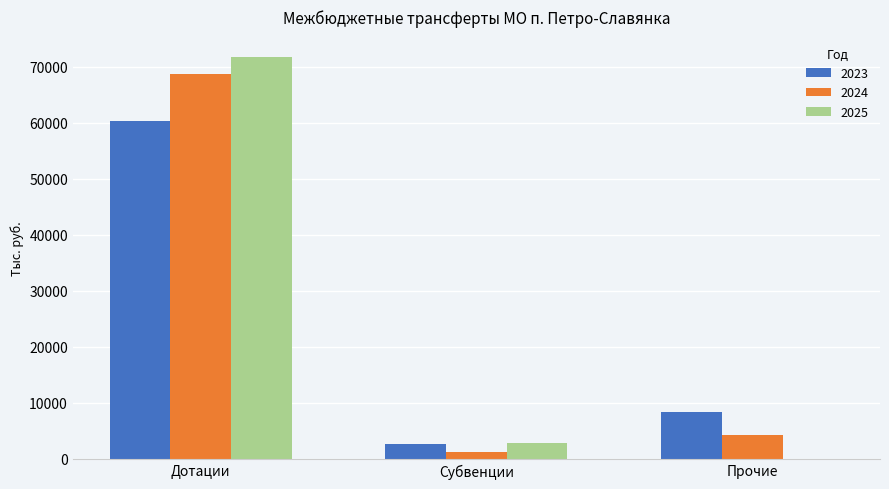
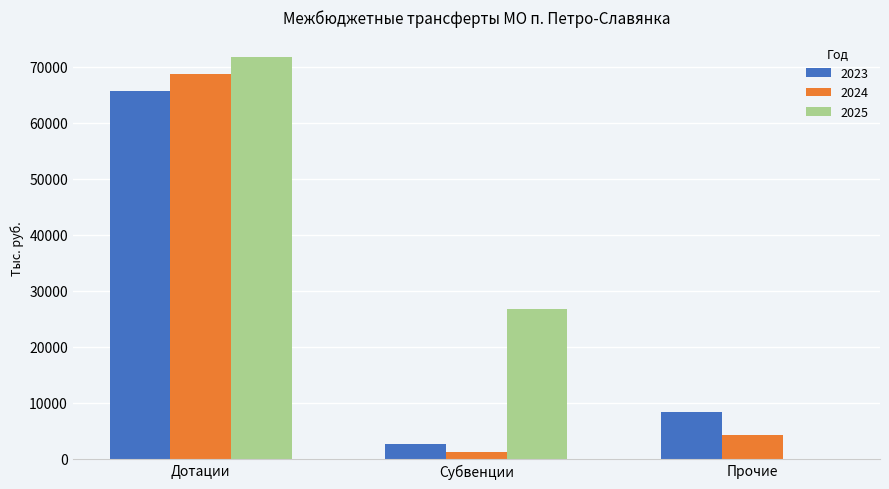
2023, Дотации: 60000 -> 66000
2025, Субвенции: 3000 -> 27000
